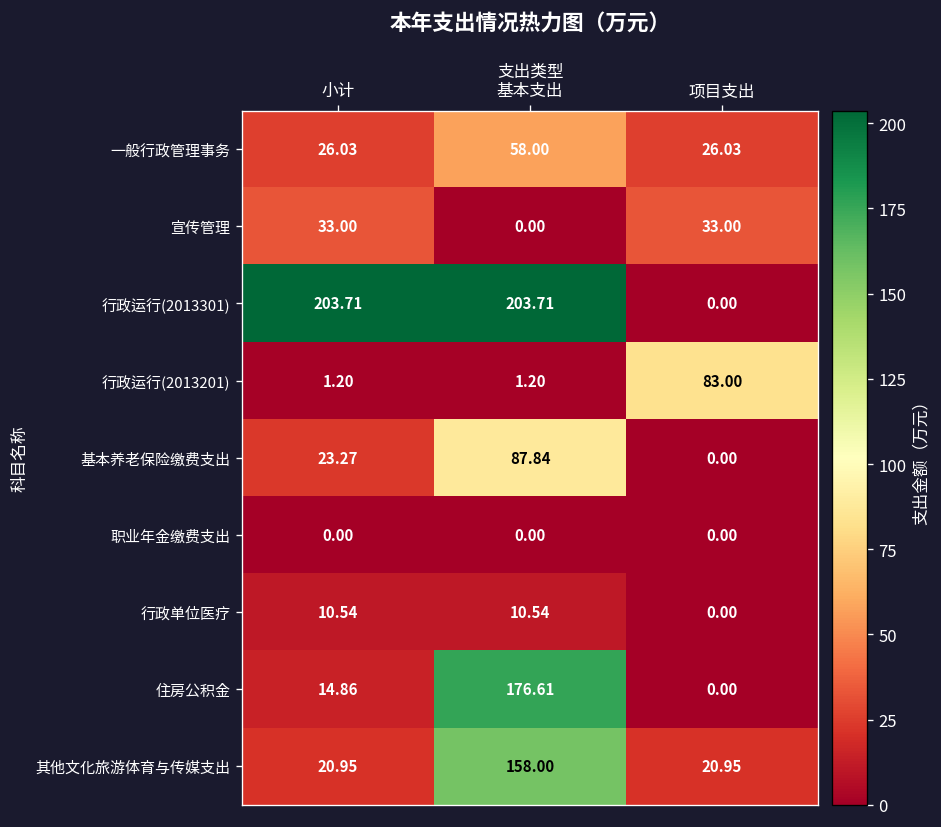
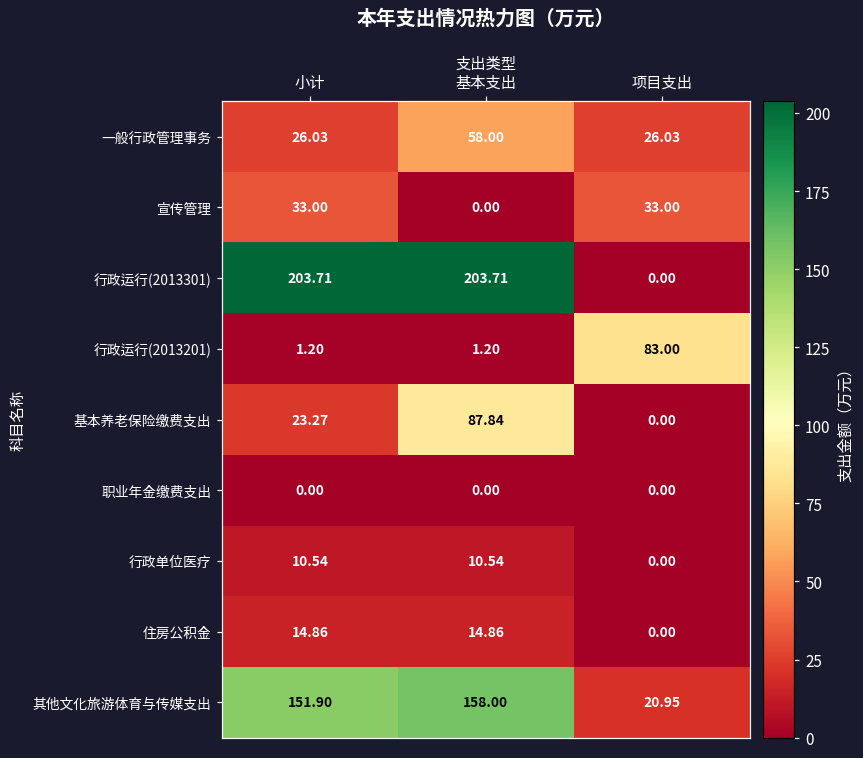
住房公积金, 基本支出: 176.61 -> 14.86
其他文化旅游体育与传媒支出, 小计: 20.95 -> 151.90
